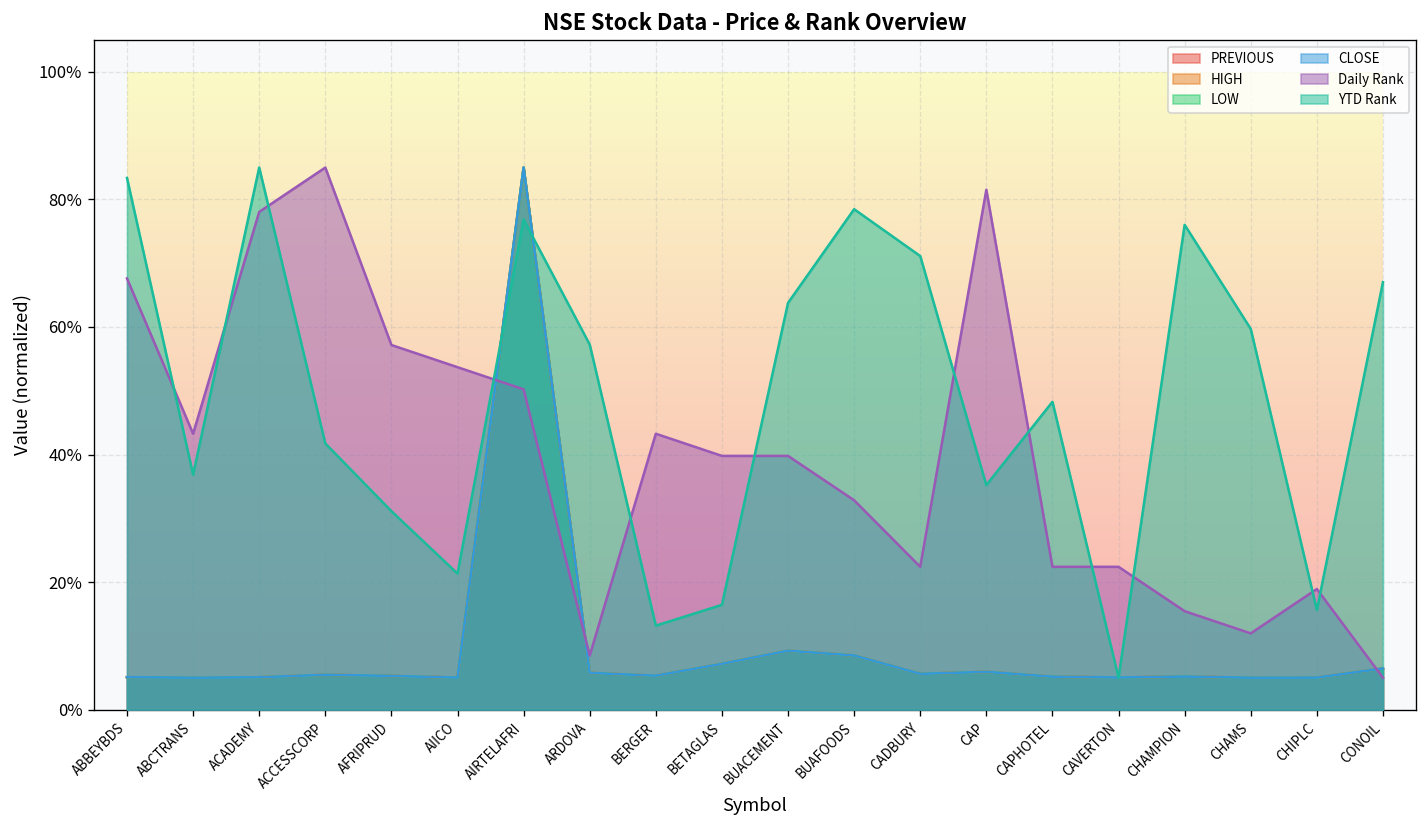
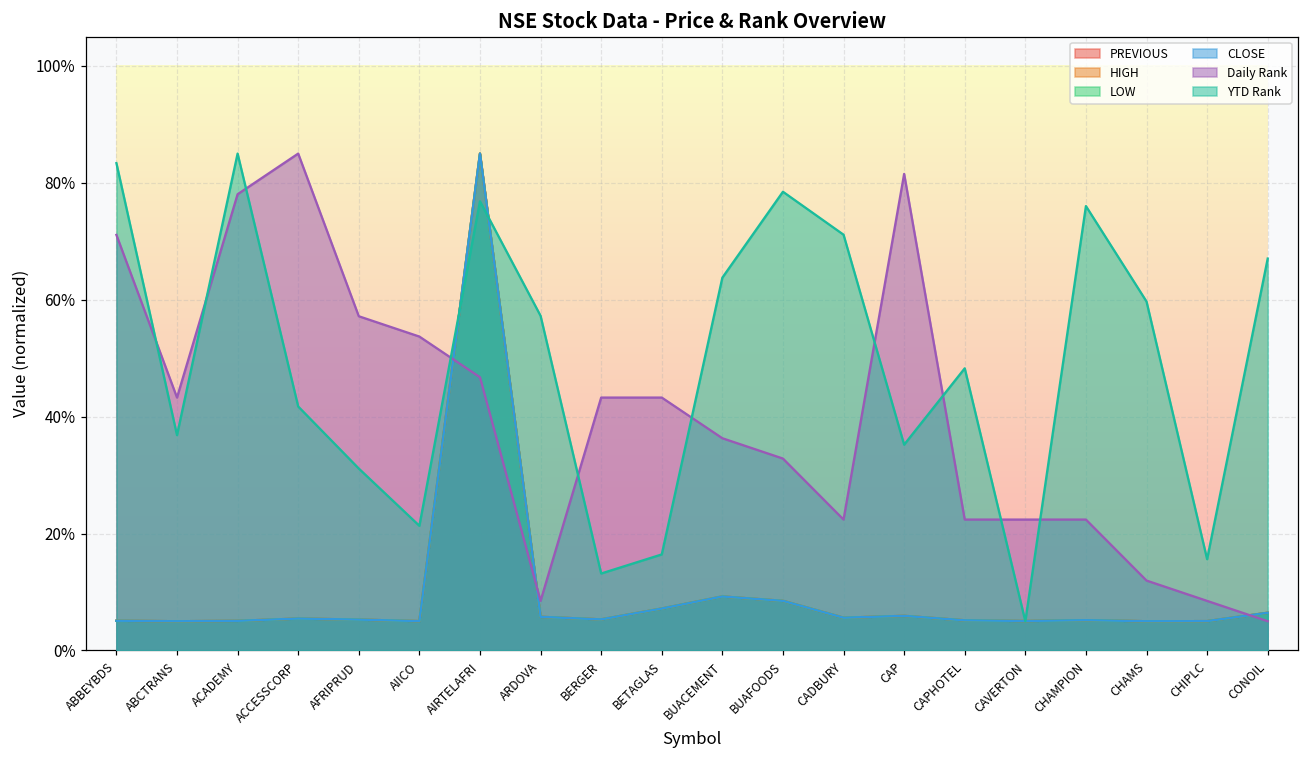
Daily Rank, ABBEYBDS: 68% -> 71%
Daily Rank, AIRTELAFRI: 50% -> 47%
Daily Rank, BETAGLAS: 40% -> 43%
Daily Rank, BUACEMENT: 40% -> 36%
Daily Rank, CHAMPION: 15% -> 22%
Daily Rank, CHIPLC: 19% -> 8%
